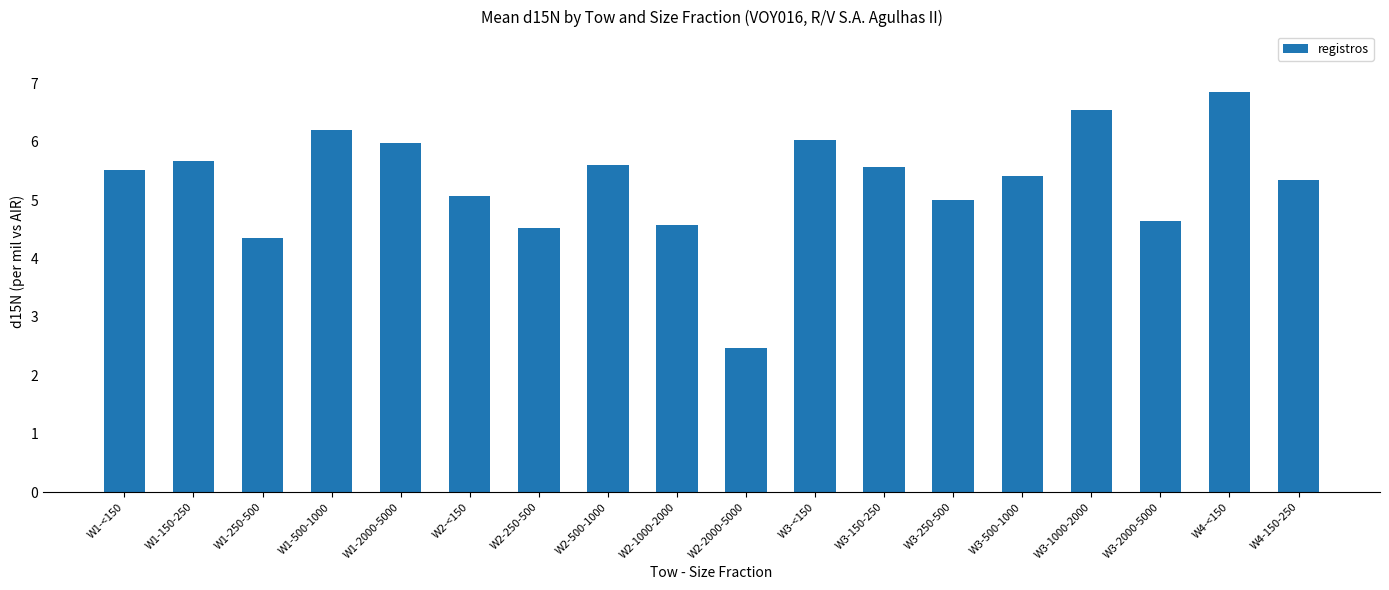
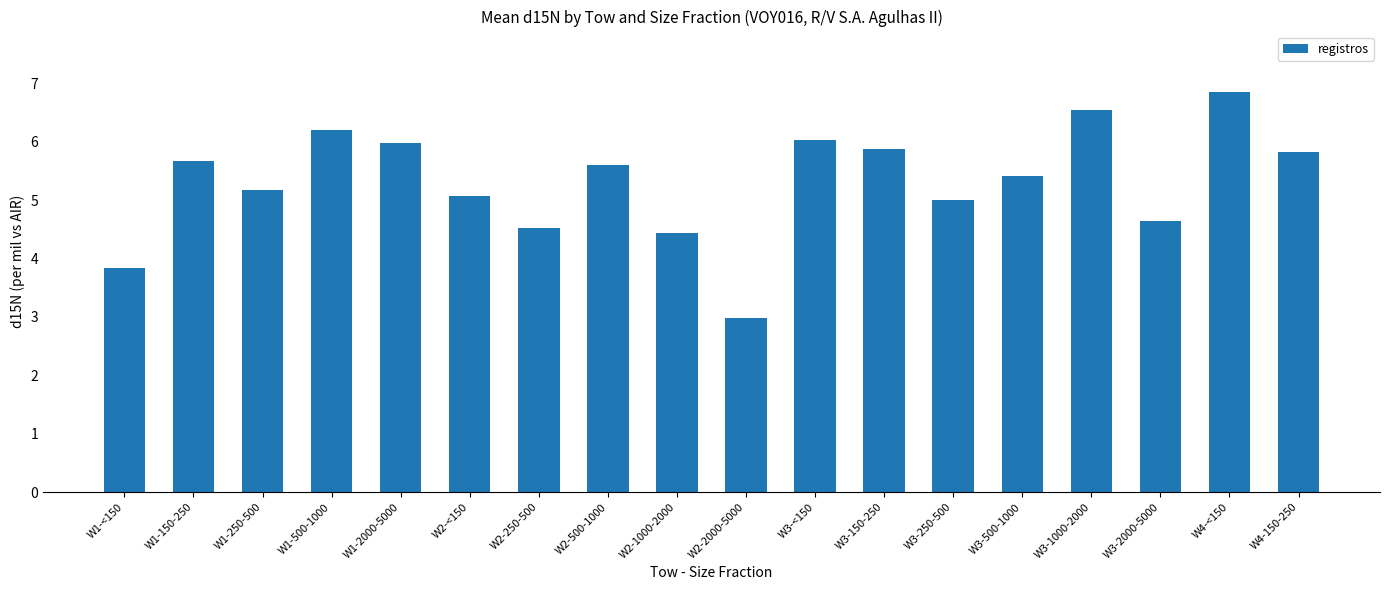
W1-<150: 5.5 -> 3.8
W1-250-500: 4.4 -> 5.2
W2-1000-2000: 4.6 -> 4.4
W2-2000-5000: 2.5 -> 3.0
W3-150-250: 5.6 -> 5.9
W4-150-250: 5.4 -> 5.8
